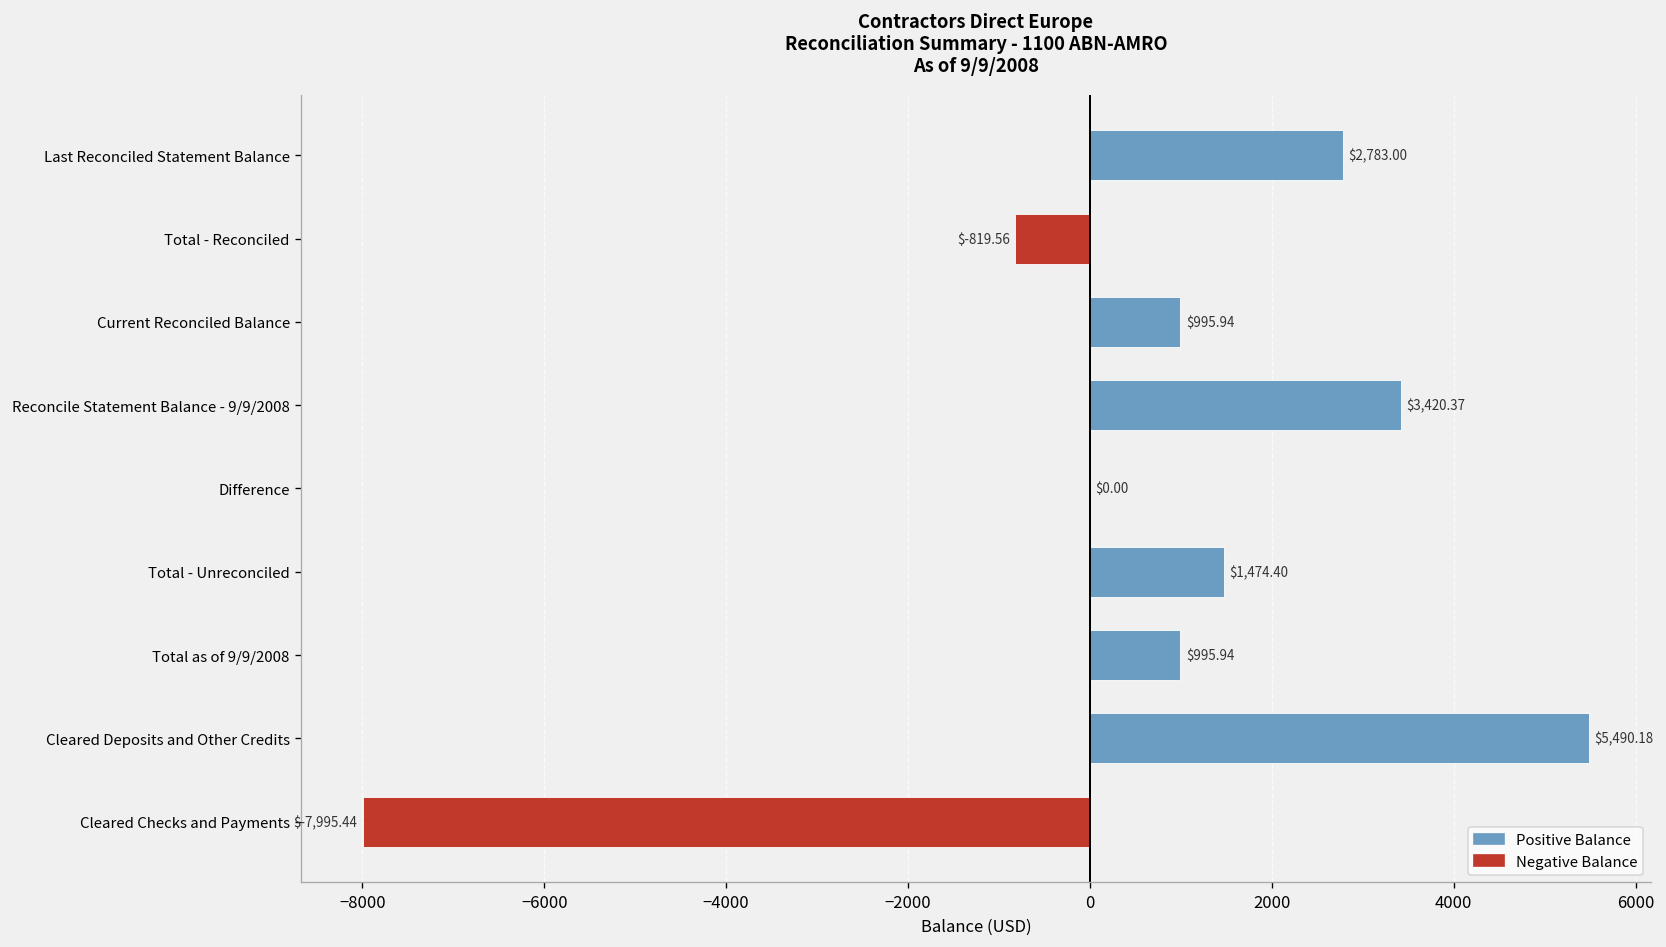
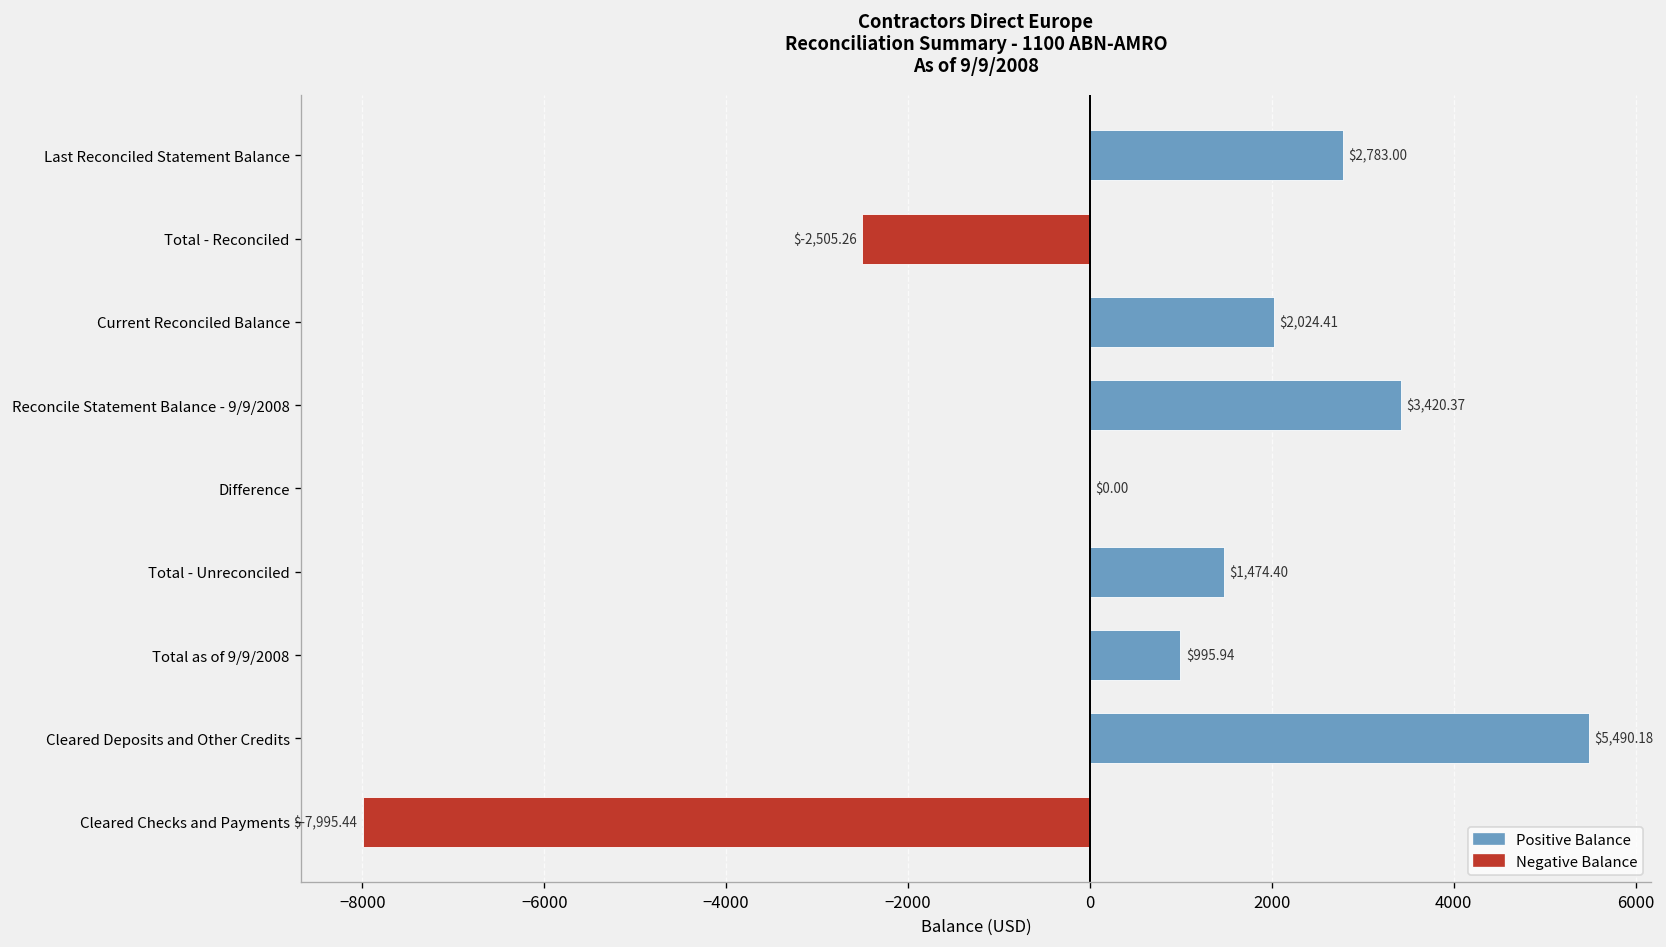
Negative Balance, Total - Reconciled: $-819.56 -> $-2,505.26
Positive Balance, Current Reconciled Balance: $995.94 -> $2,024.41
